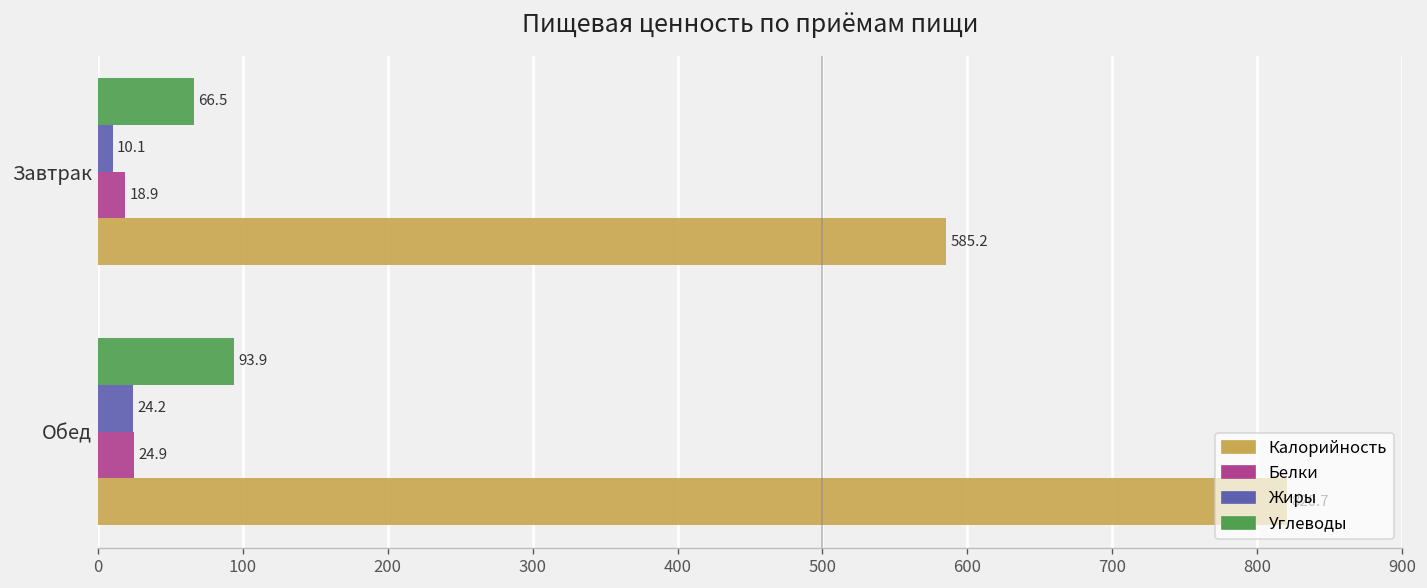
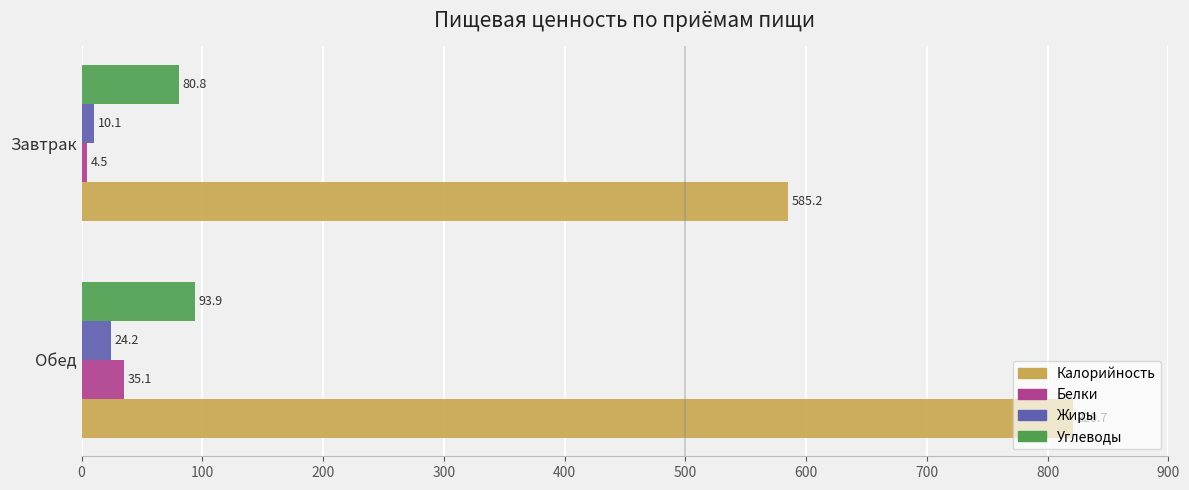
Углеводы, Завтрак: 66.5 -> 80.8
Белки, Завтрак: 18.9 -> 4.5
Белки, Обед: 24.9 -> 35.1
